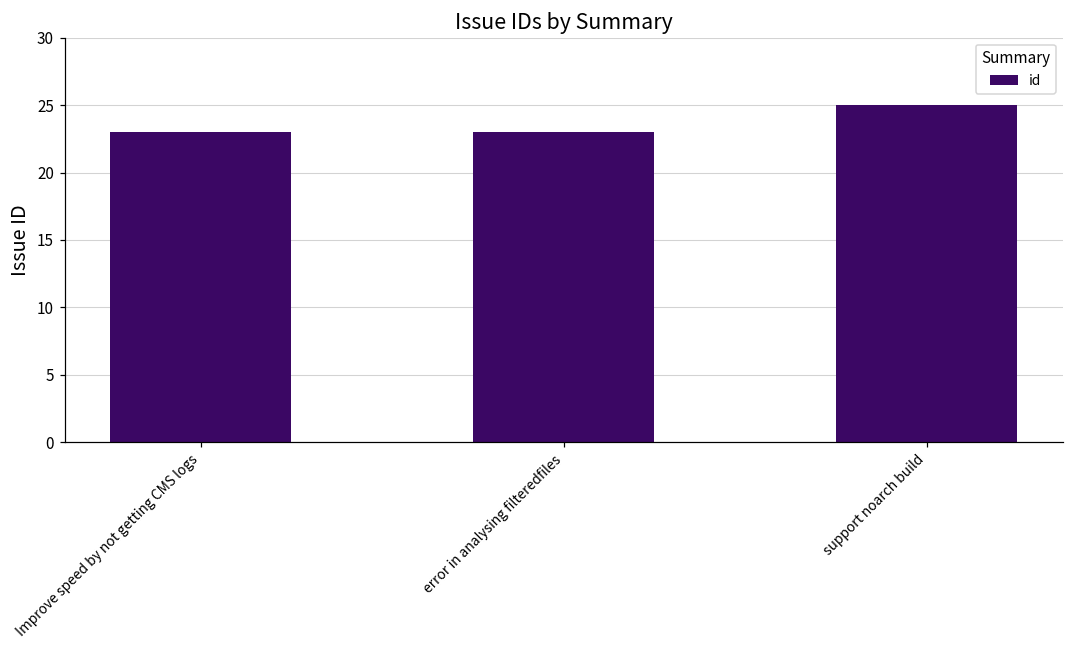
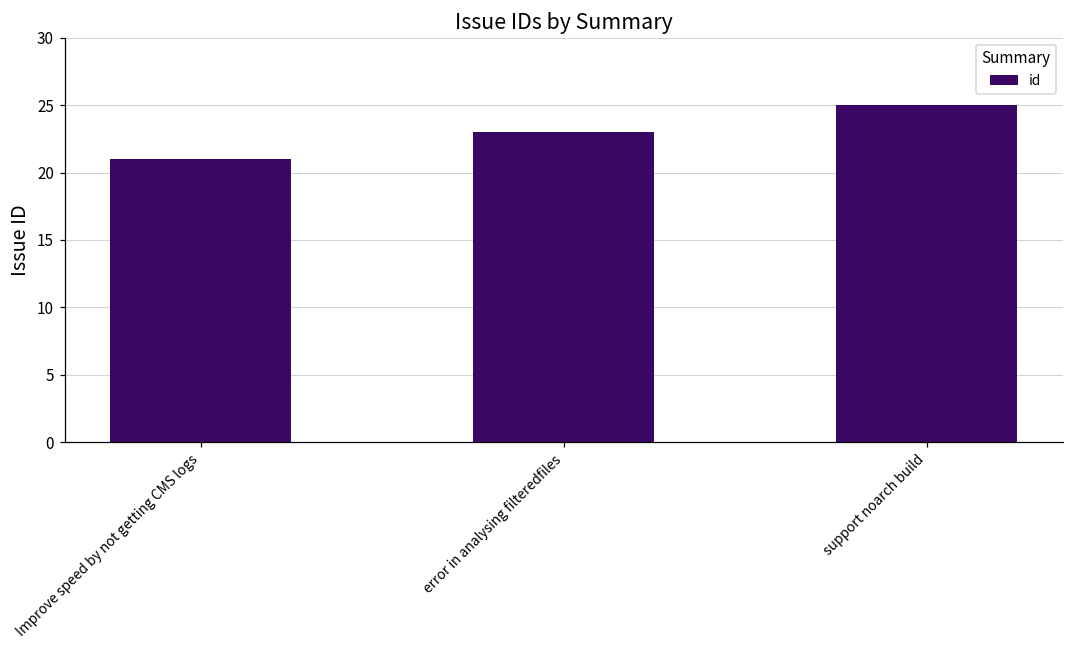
Improve speed by not getting CMS logs: 23 -> 21
